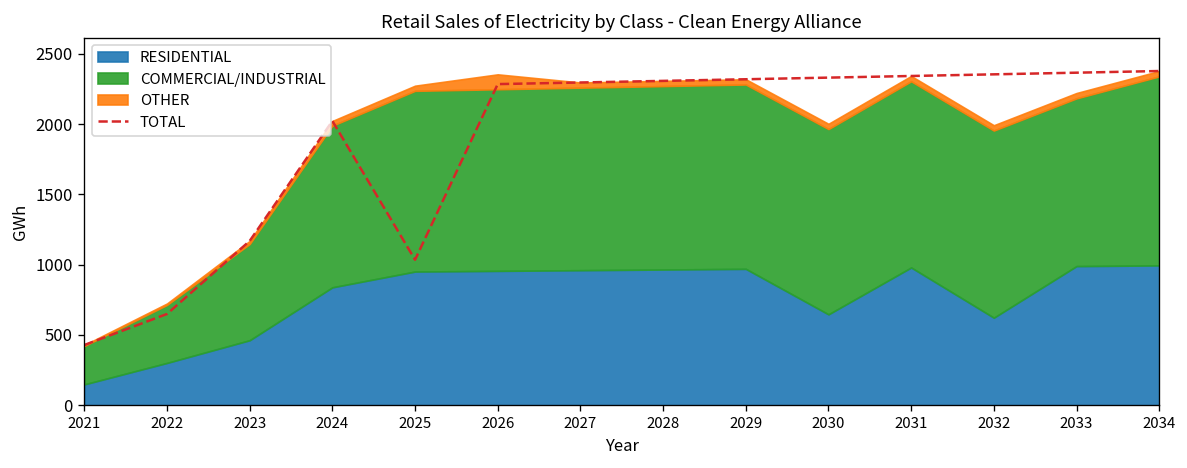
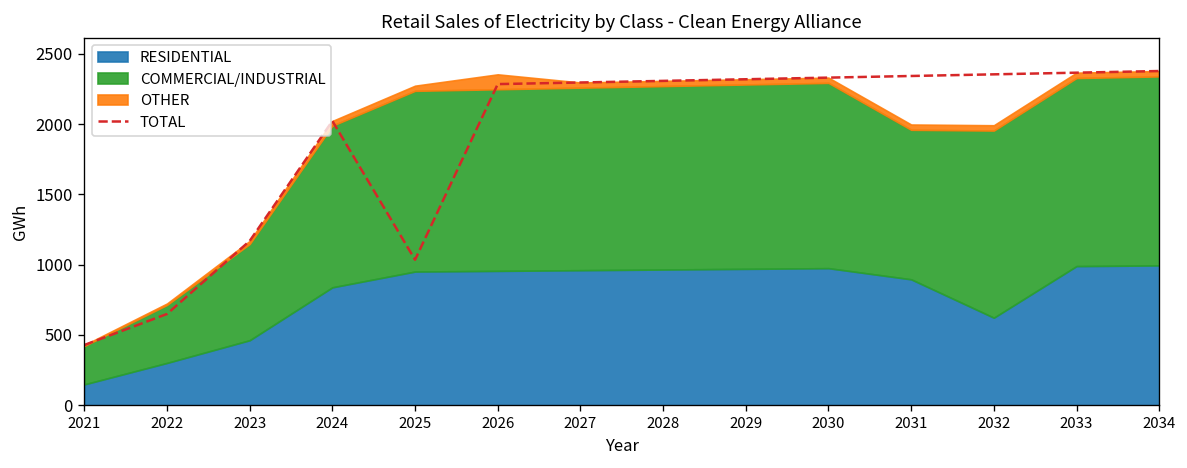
RESIDENTIAL, 2030: 650 -> 980
RESIDENTIAL, 2031: 980 -> 900
COMMERCIAL/INDUSTRIAL, 2031: 1320 -> 1060
COMMERCIAL/INDUSTRIAL, 2033: 1190 -> 1340
